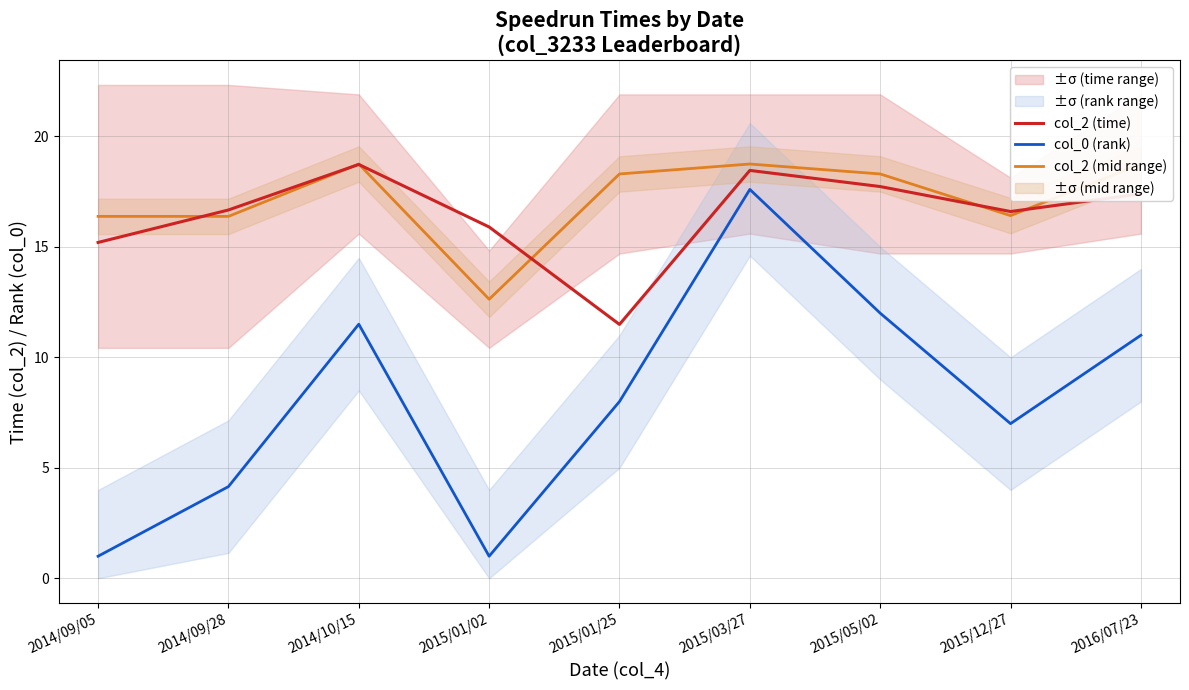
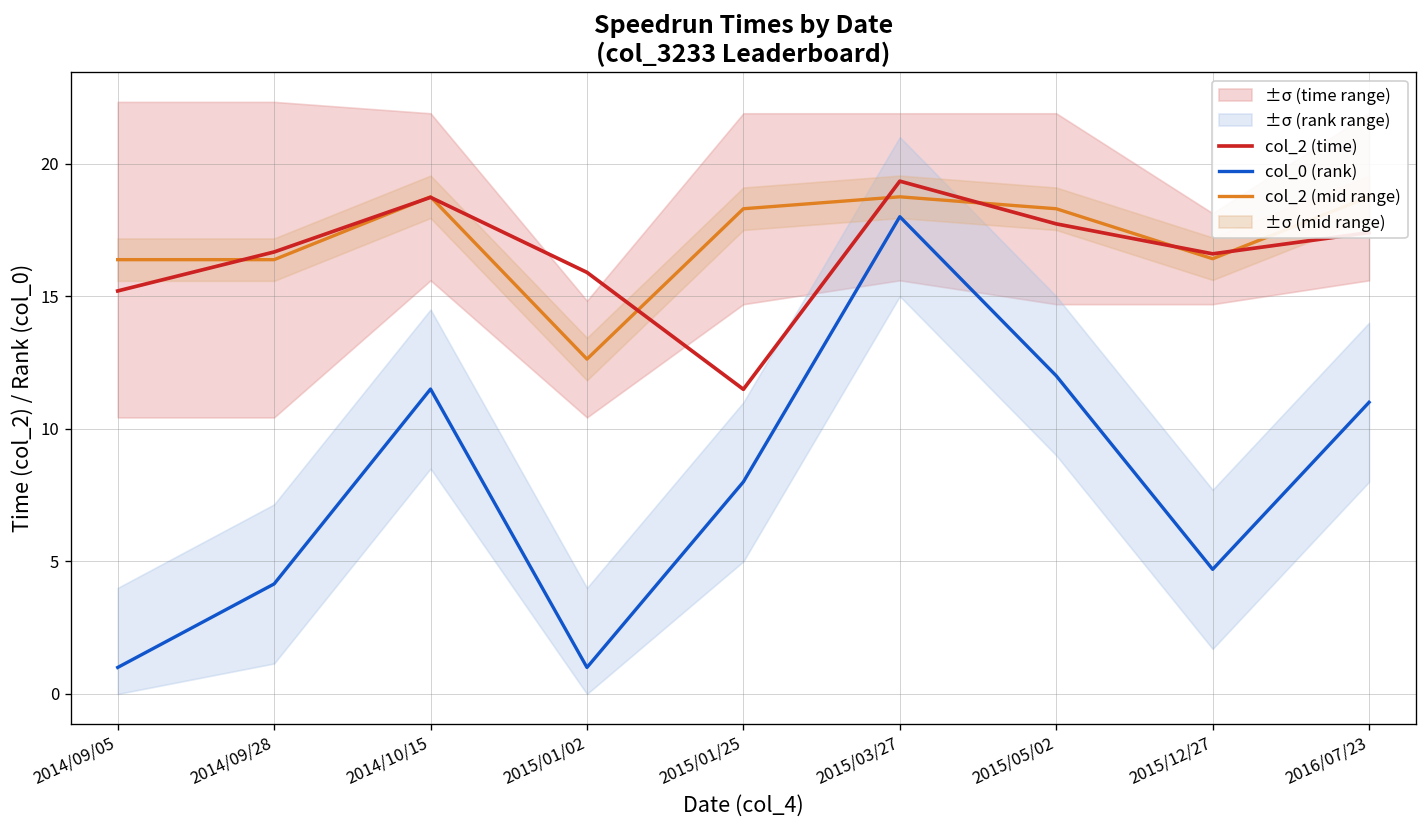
col_2 (time), 2015/03/27: 18.5 -> 19.3
col_0 (rank), 2015/03/27: 17.6 -> 18.0
col_0 (rank), 2015/12/27: 7.0 -> 4.7
